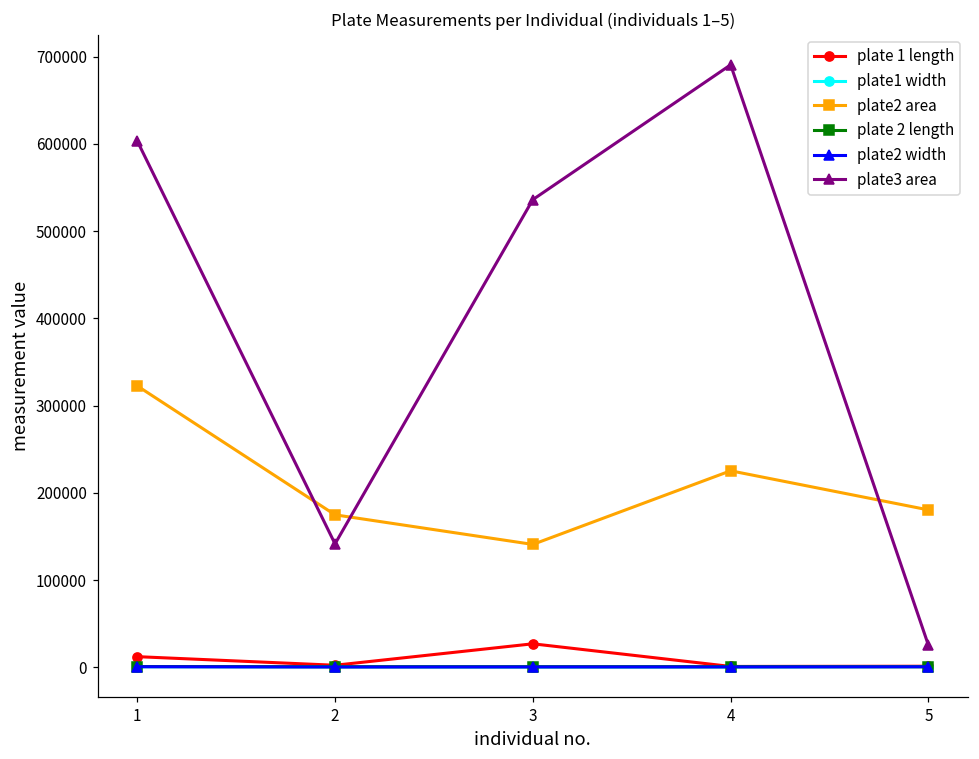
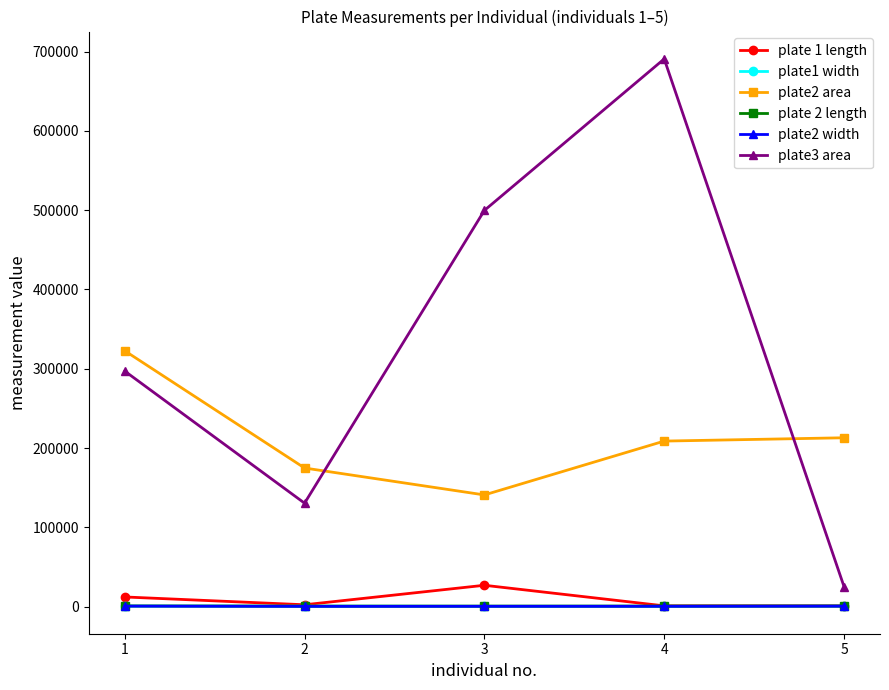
plate3 area, 1: 600000 -> 300000
plate3 area, 2: 140000 -> 130000
plate3 area, 3: 540000 -> 500000
plate2 area, 4: 230000 -> 210000
plate2 area, 5: 180000 -> 210000
